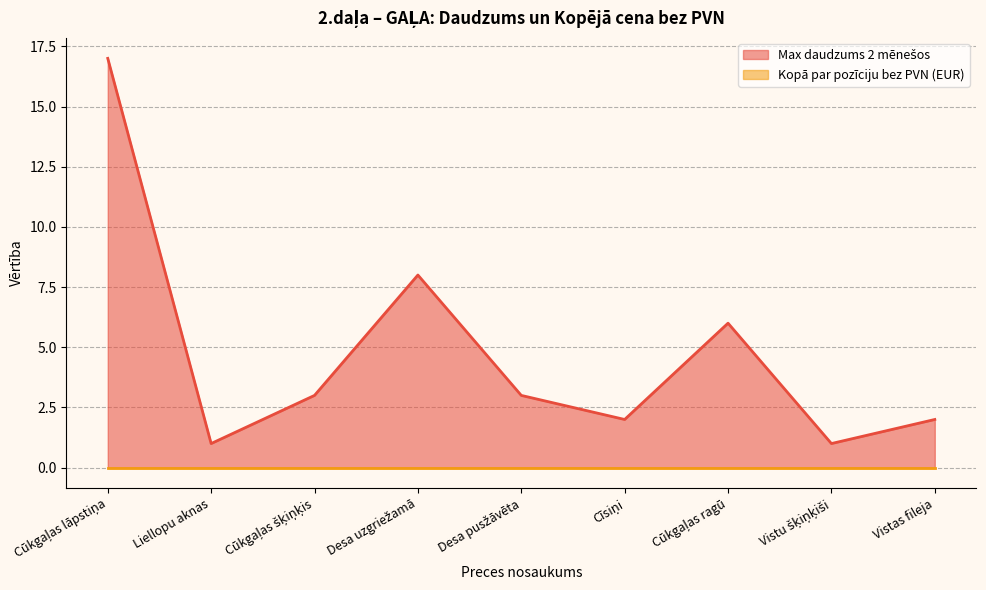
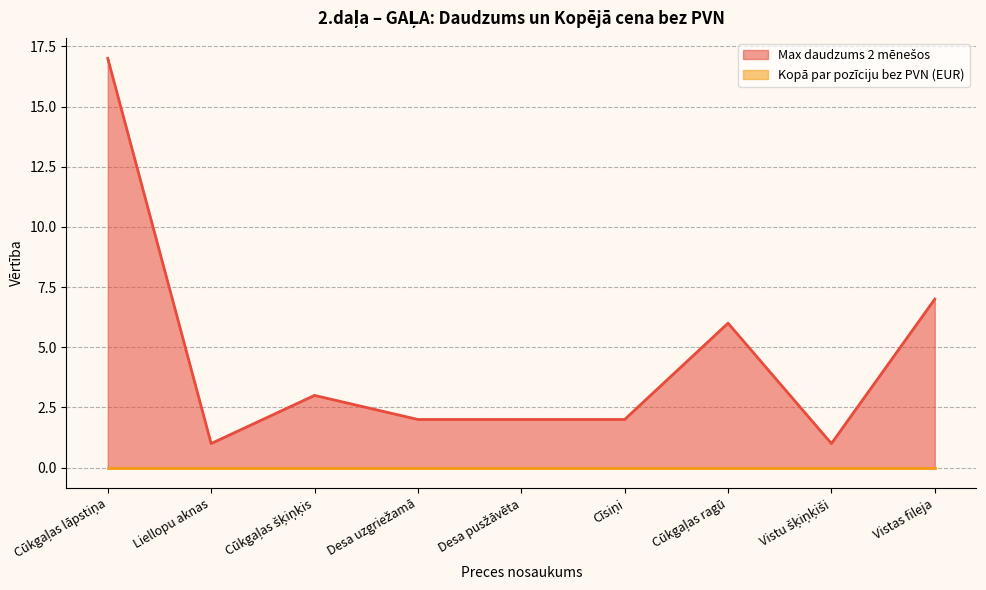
Max daudzums 2 mēnešos, Desa uzgriežamā: 8 -> 2
Max daudzums 2 mēnešos, Desa pusžāvēta: 3 -> 2
Max daudzums 2 mēnešos, Vistas fileja: 2 -> 7
